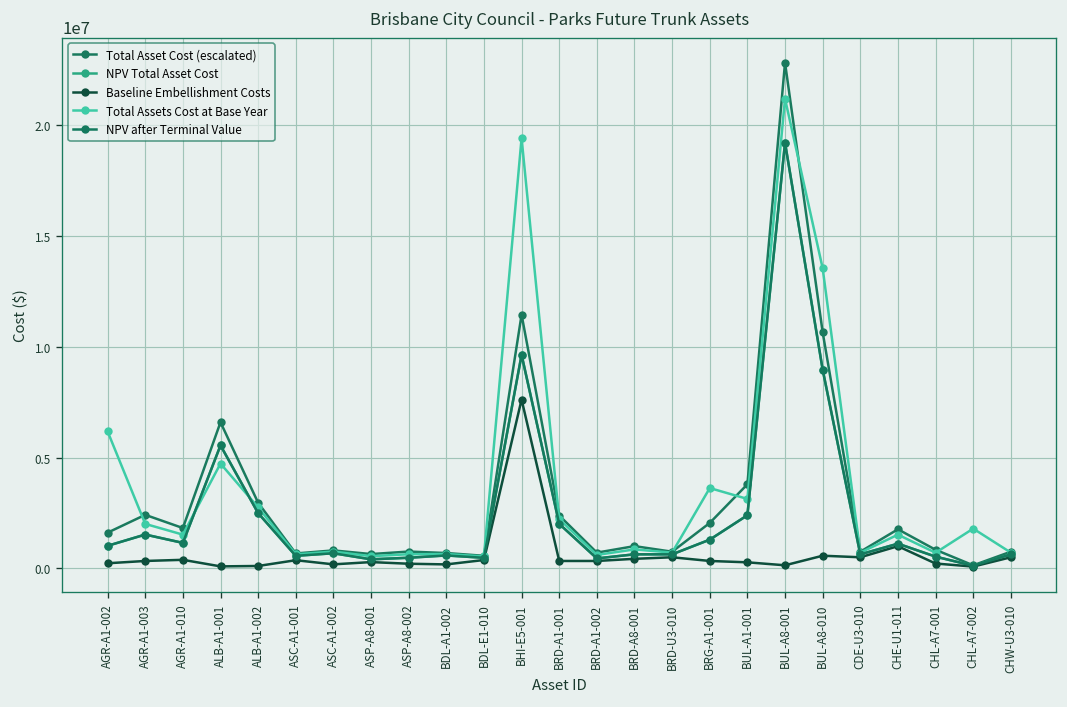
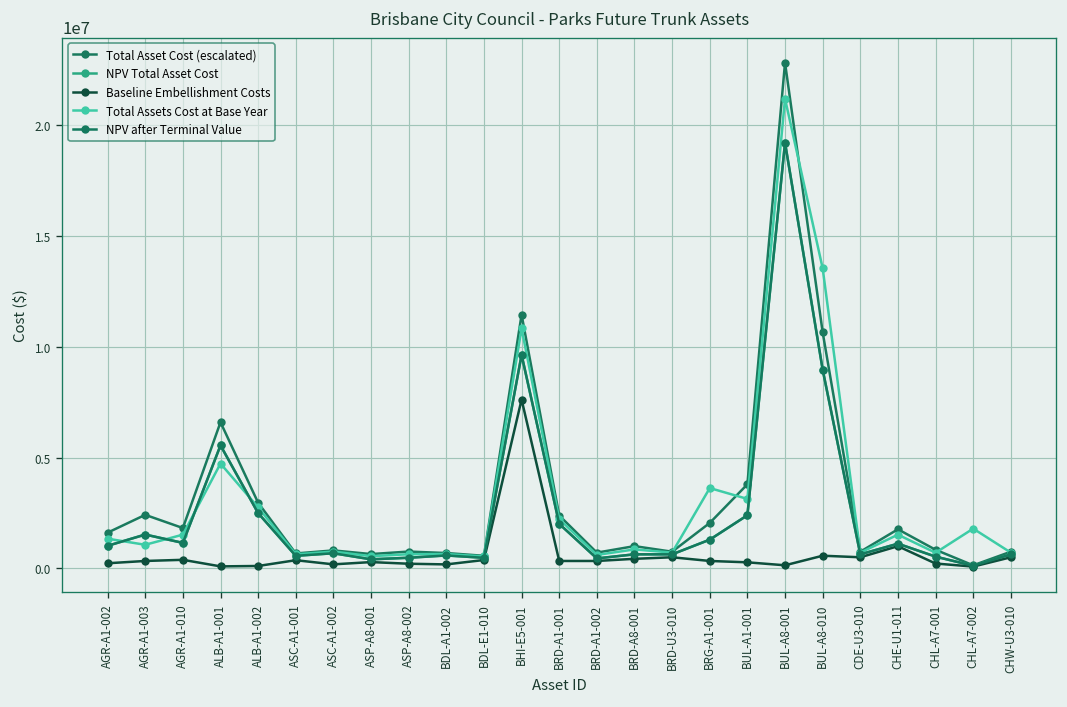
Total Assets Cost at Base Year, AGR-A1-002: 6200000 -> 1300000
Total Assets Cost at Base Year, AGR-A1-003: 2000000 -> 1100000
Total Assets Cost at Base Year, BHI-E5-001: 19400000 -> 10800000
